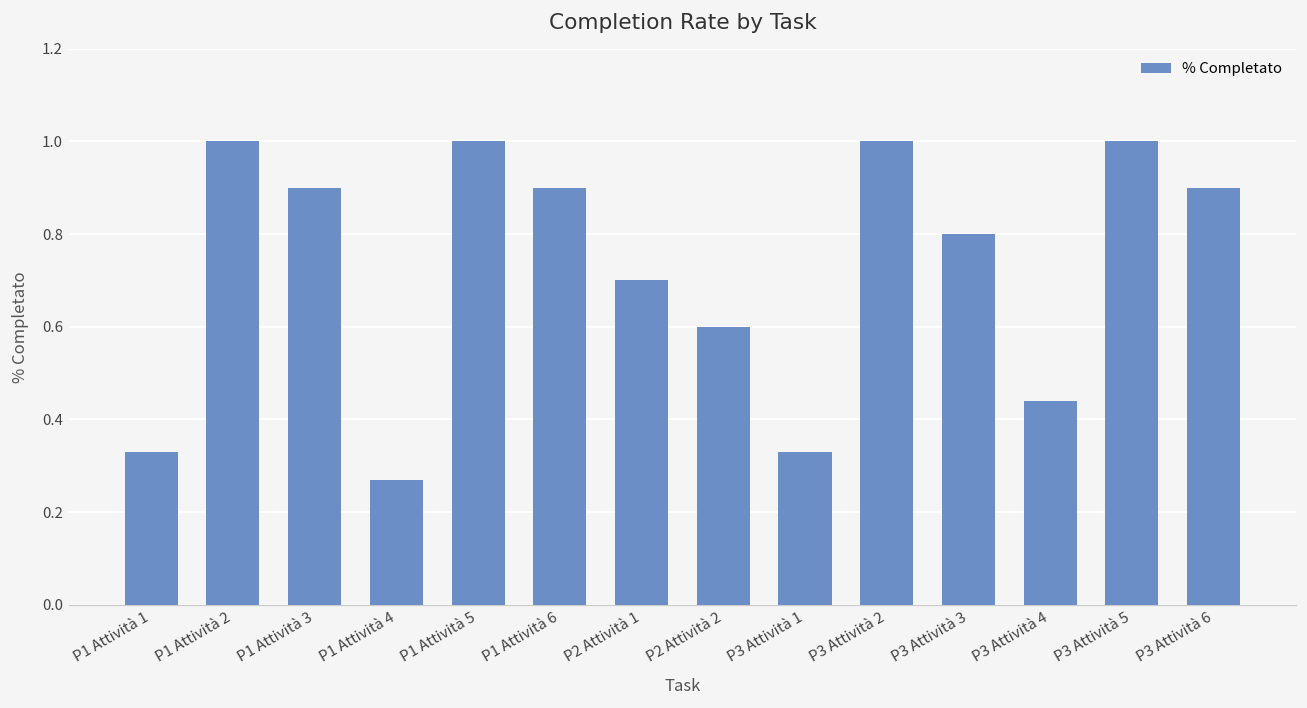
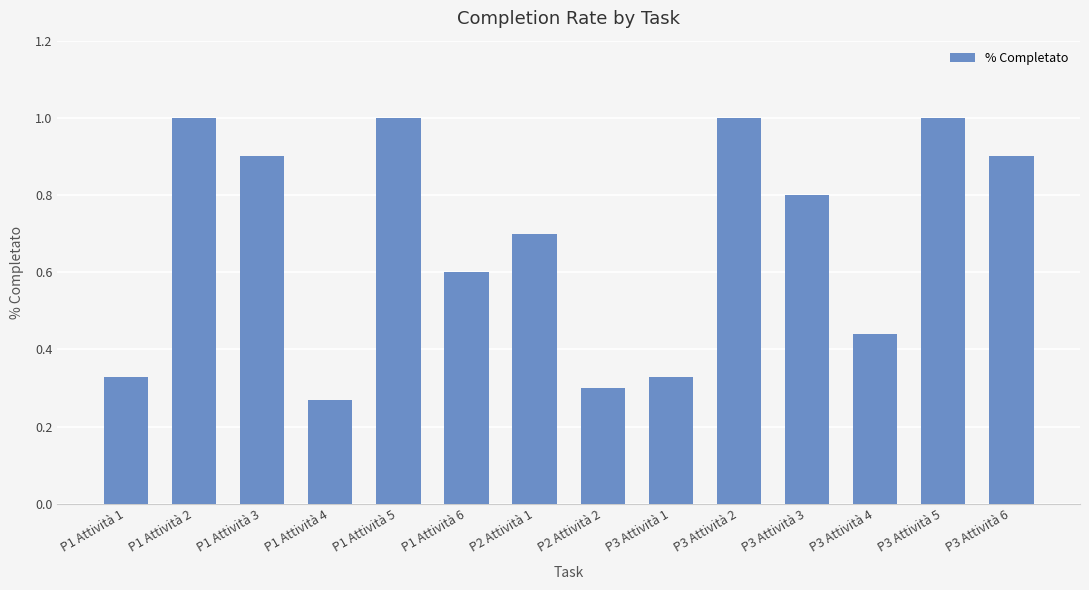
P1 Attività 6: 0.9 -> 0.6
P2 Attività 2: 0.6 -> 0.3
